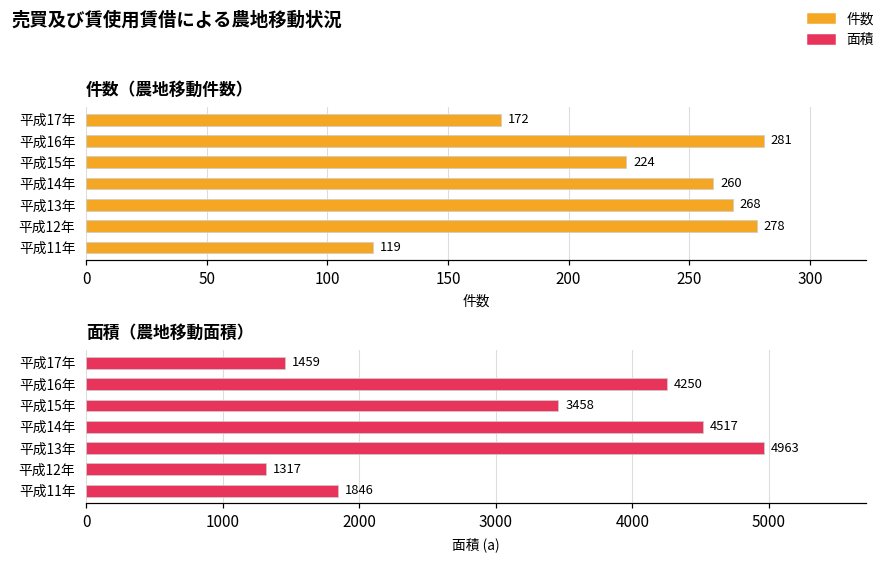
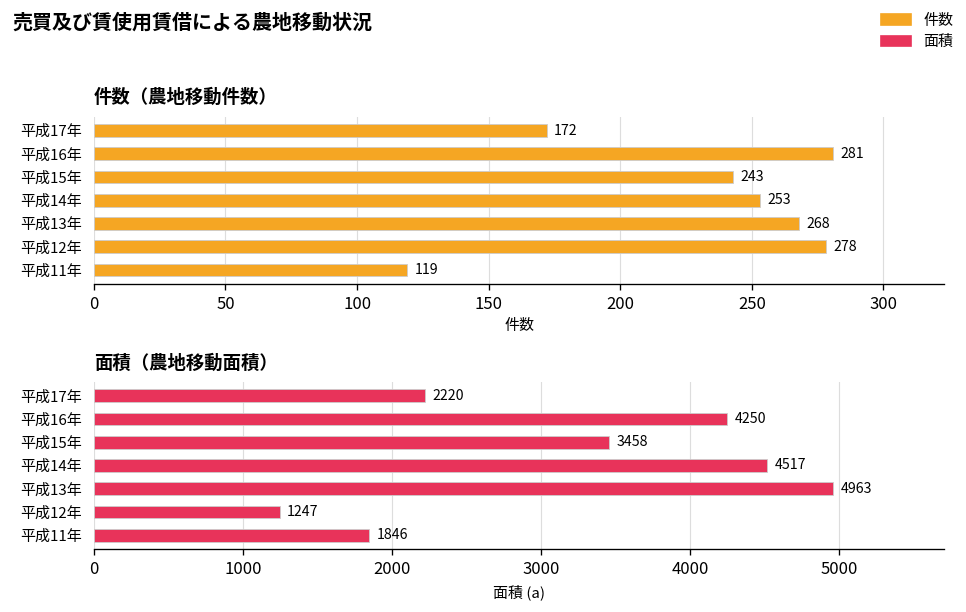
件数（農地移動件数）, 平成15年: 224 -> 243
件数（農地移動件数）, 平成14年: 260 -> 253
面積（農地移動面積）, 平成17年: 1459 -> 2220
面積（農地移動面積）, 平成12年: 1317 -> 1247
